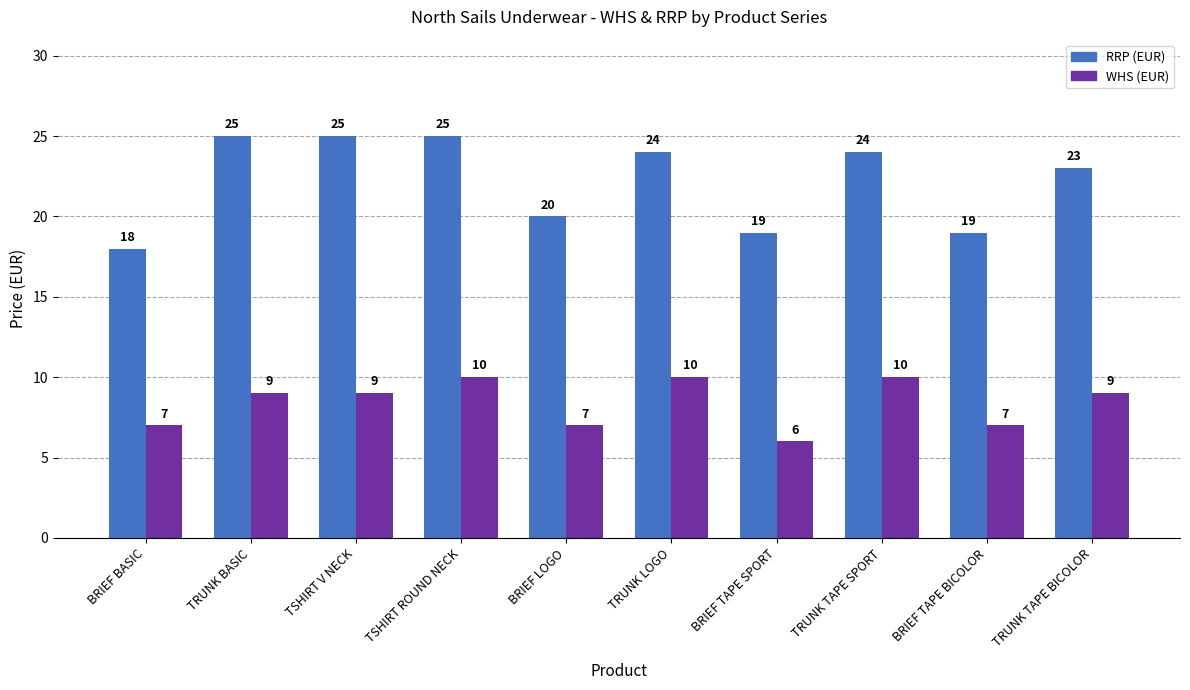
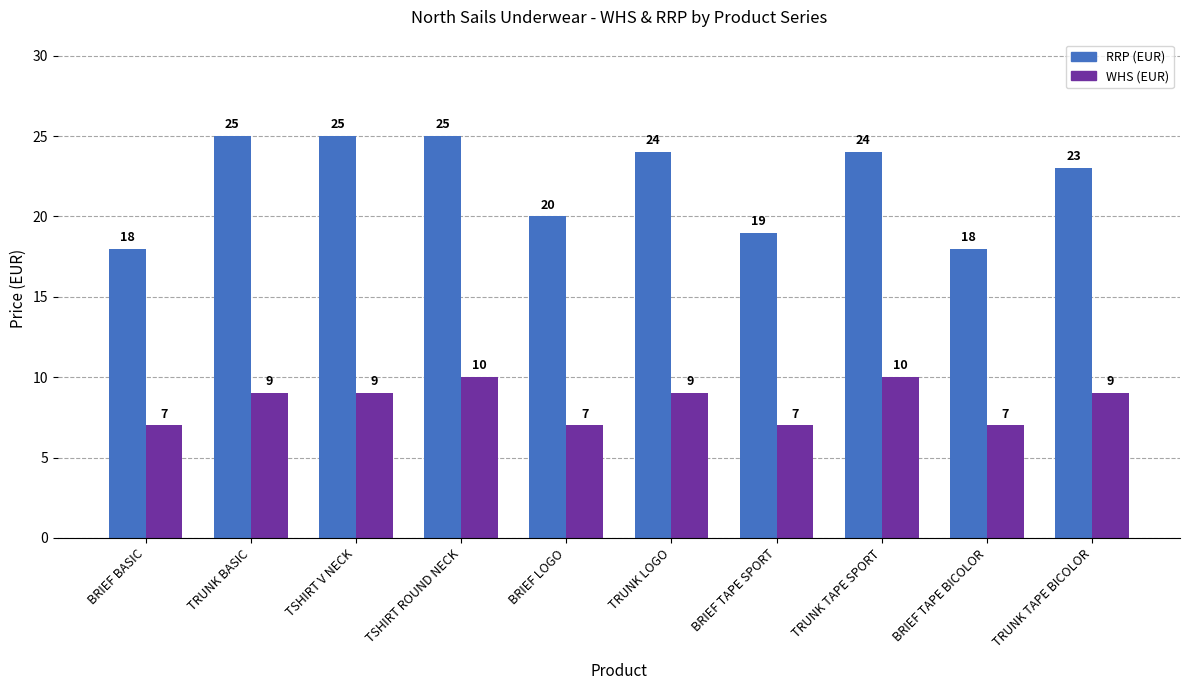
WHS (EUR), TRUNK LOGO: 10 -> 9
WHS (EUR), BRIEF TAPE SPORT: 6 -> 7
RRP (EUR), BRIEF TAPE BICOLOR: 19 -> 18
